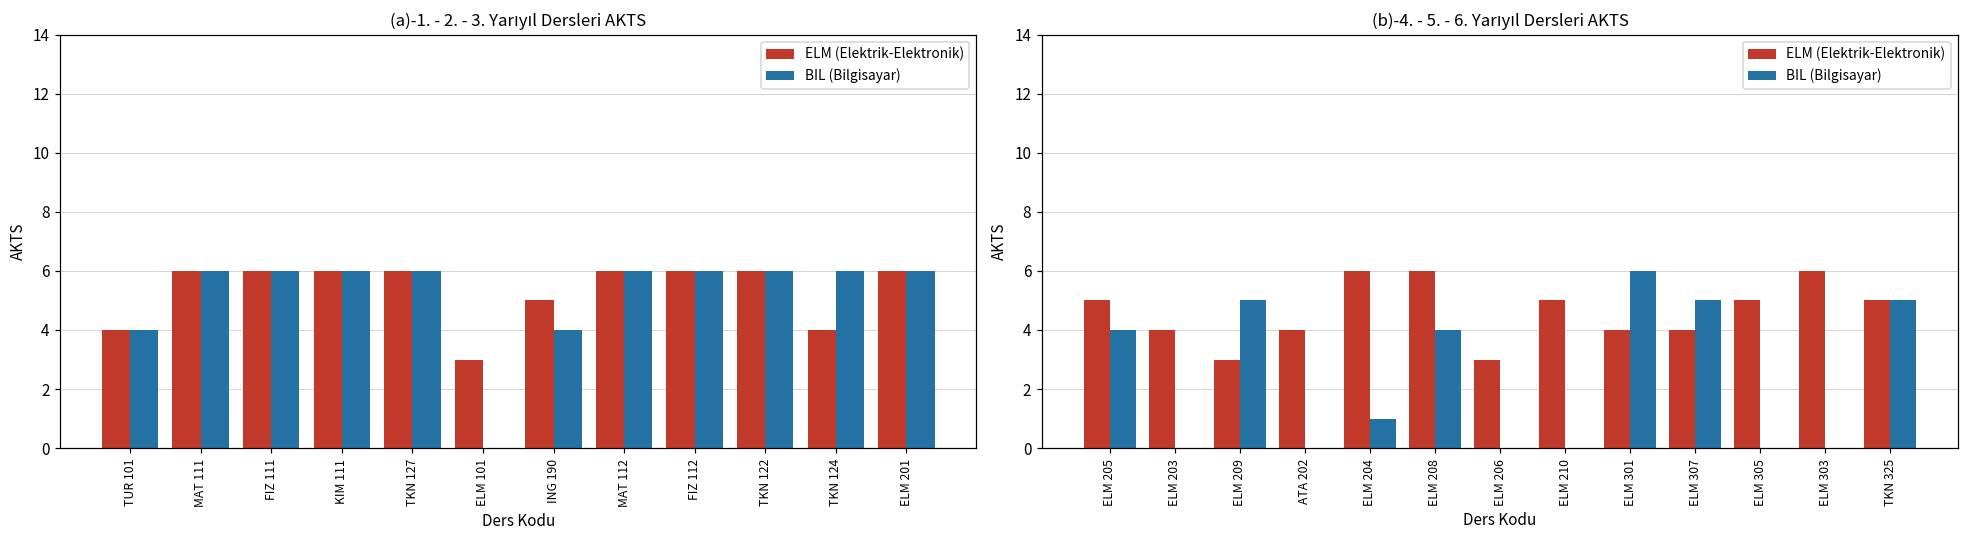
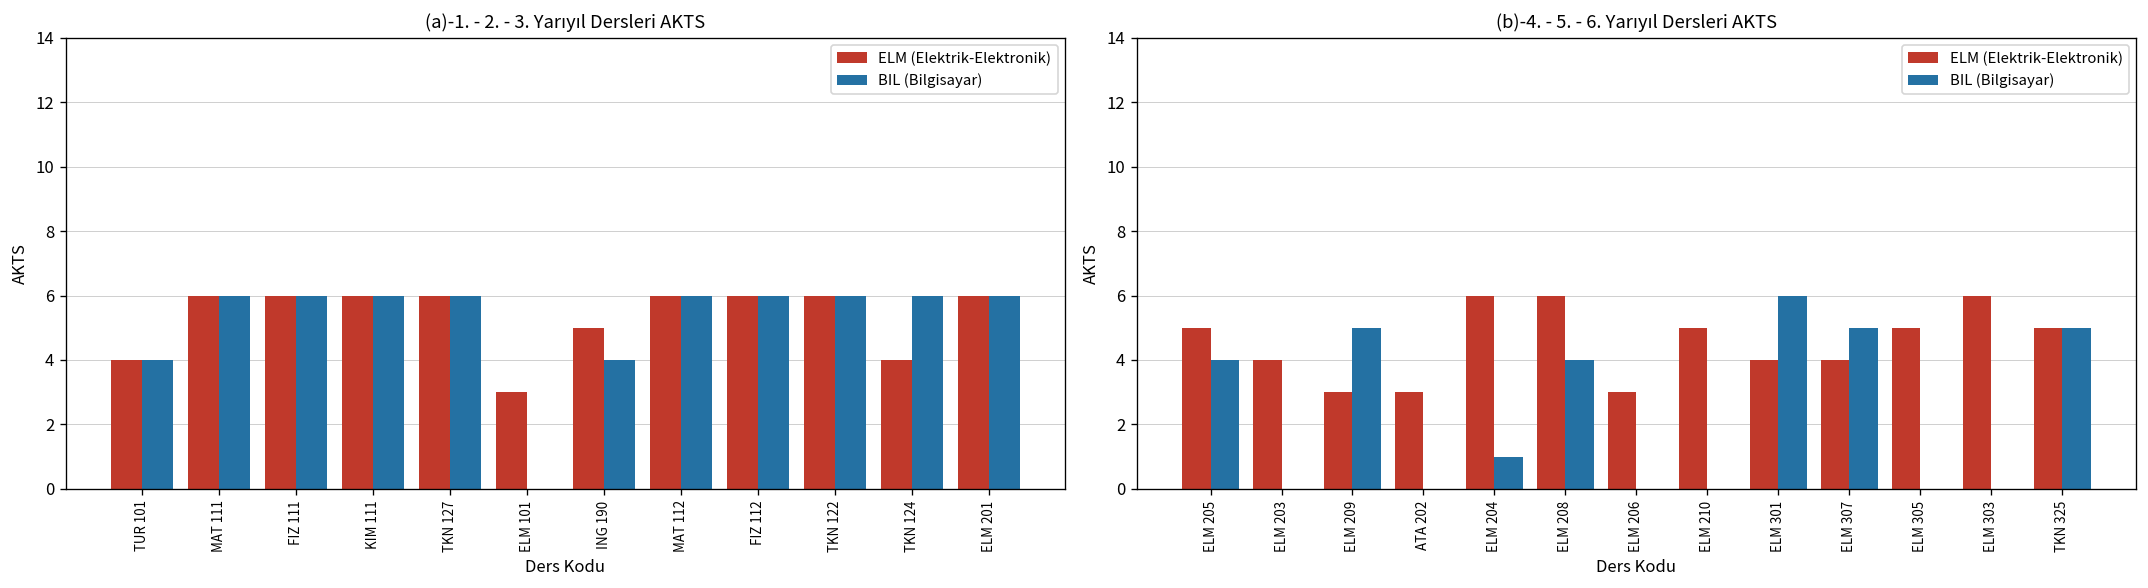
(b)-4. - 5. - 6. Yarıyıl Dersleri AKTS, ELM (Elektrik-Elektronik), ATA 202: 4 -> 3
